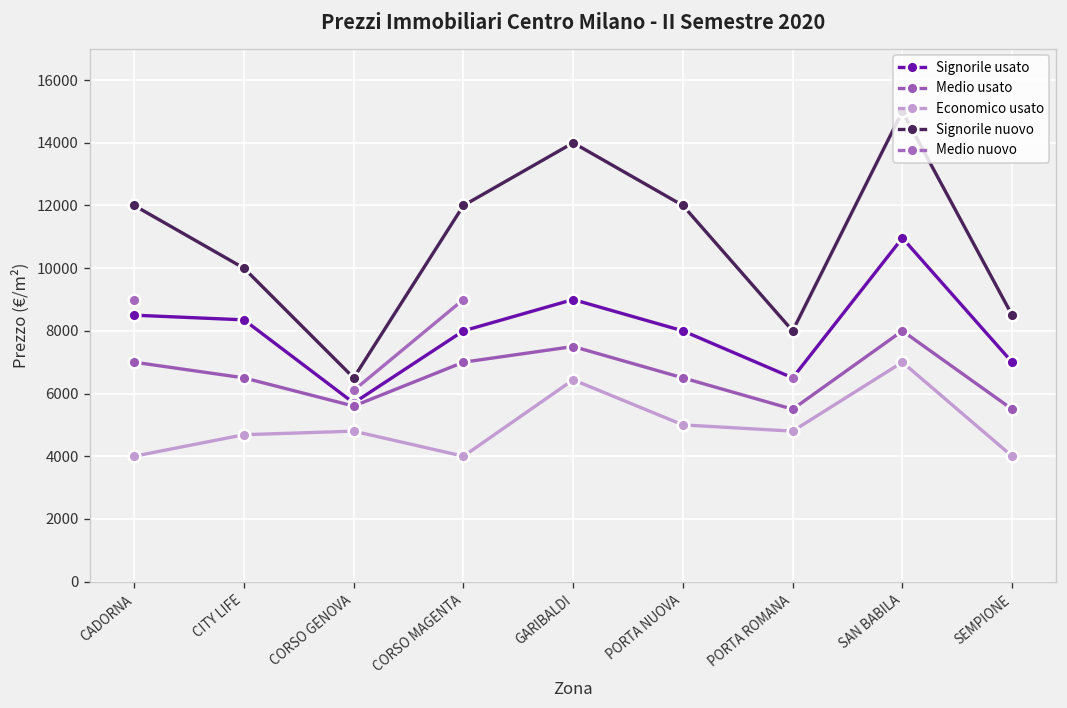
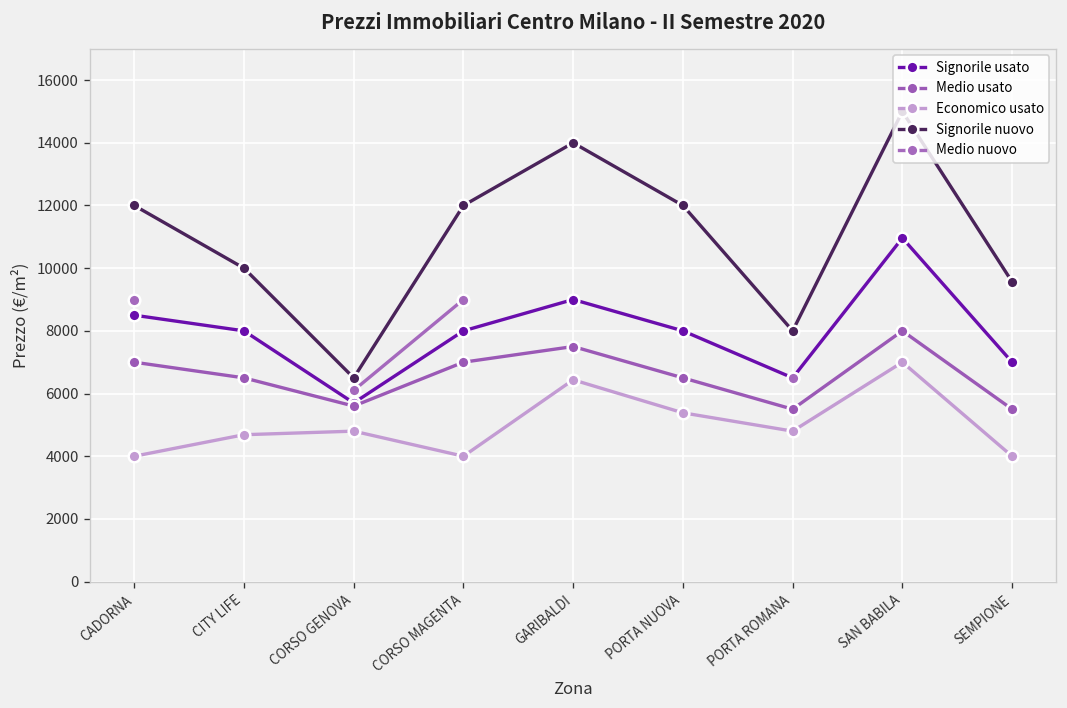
Signorile usato, CITY LIFE: 8400 -> 8000
Economico usato, PORTA NUOVA: 5000 -> 5400
Signorile nuovo, SEMPIONE: 8500 -> 9600
